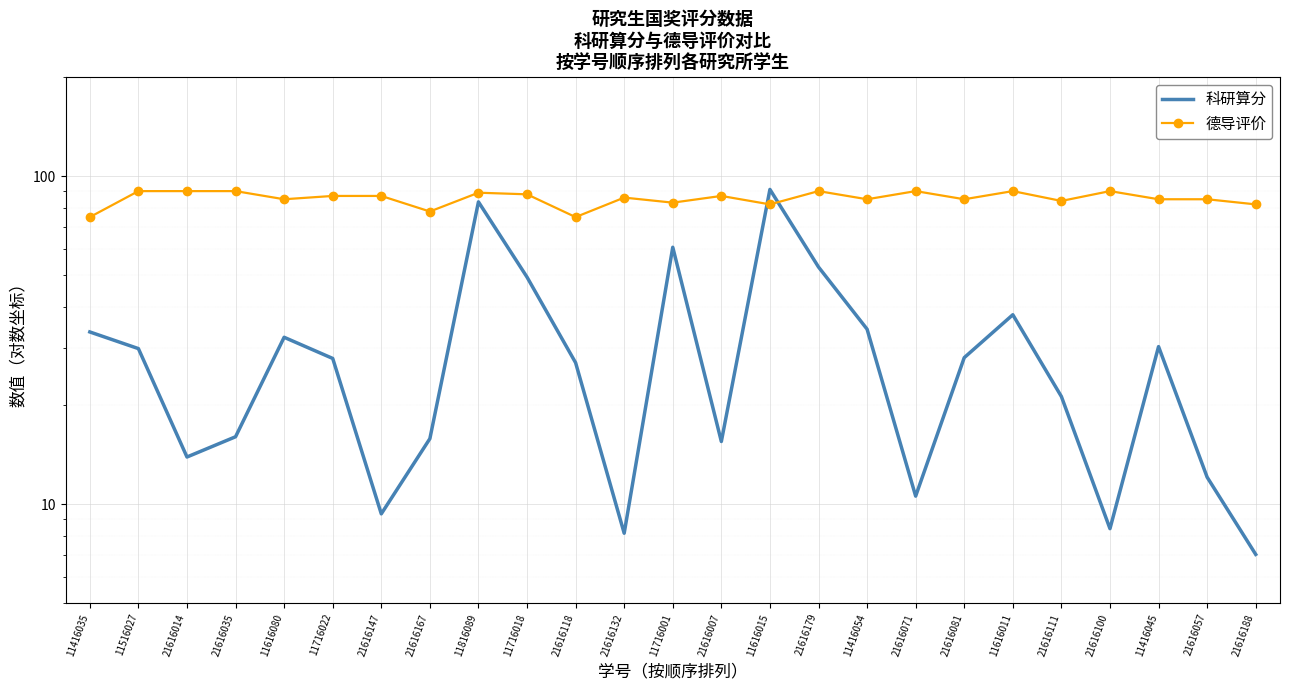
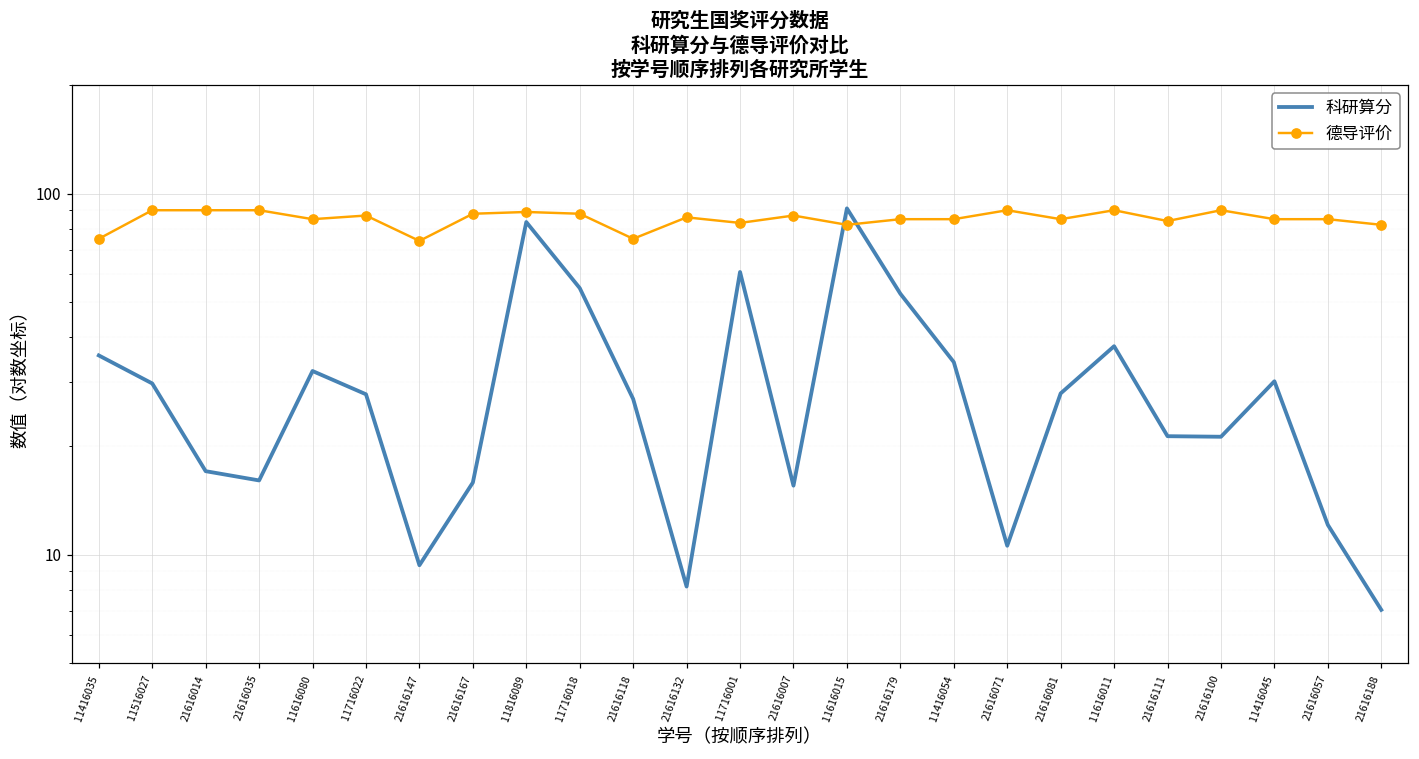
科研算分, 11416035: 33 -> 36
科研算分, 21616014: 13.9 -> 17
德导评价, 21616147: 87 -> 74
德导评价, 21616167: 78 -> 88
科研算分, 11716018: 49 -> 55
德导评价, 21616179: 90 -> 85
科研算分, 21616100: 8.4 -> 21
